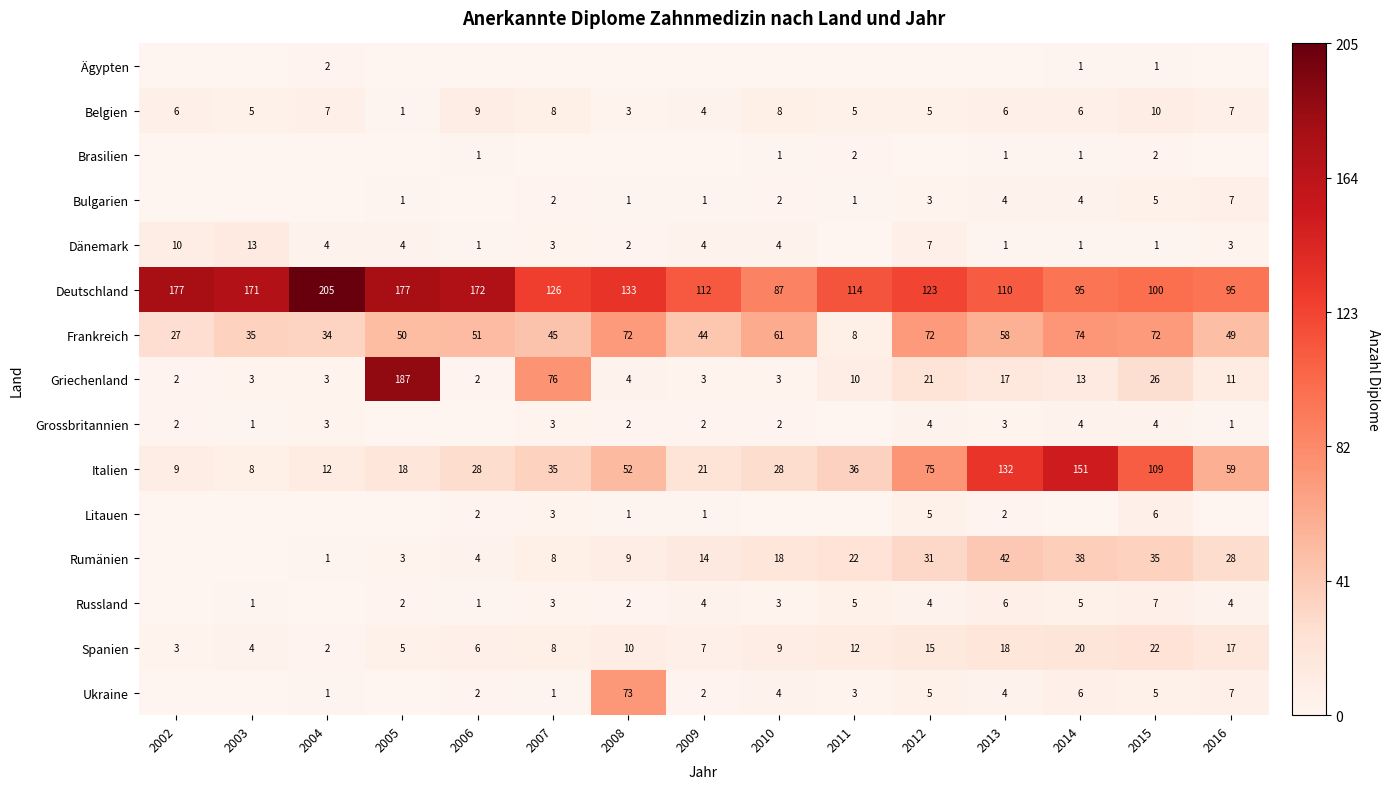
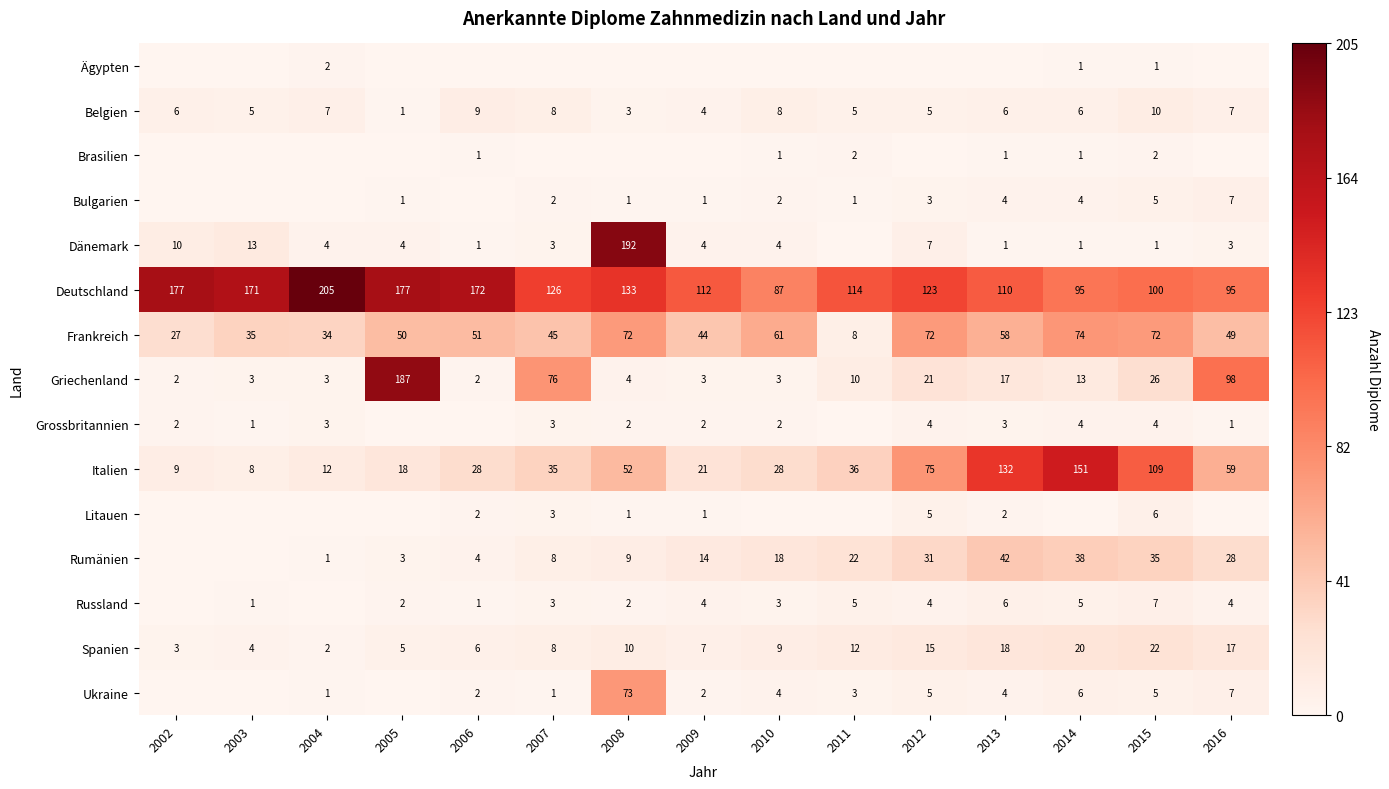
Dänemark, 2008: 2 -> 192
Griechenland, 2016: 11 -> 98
